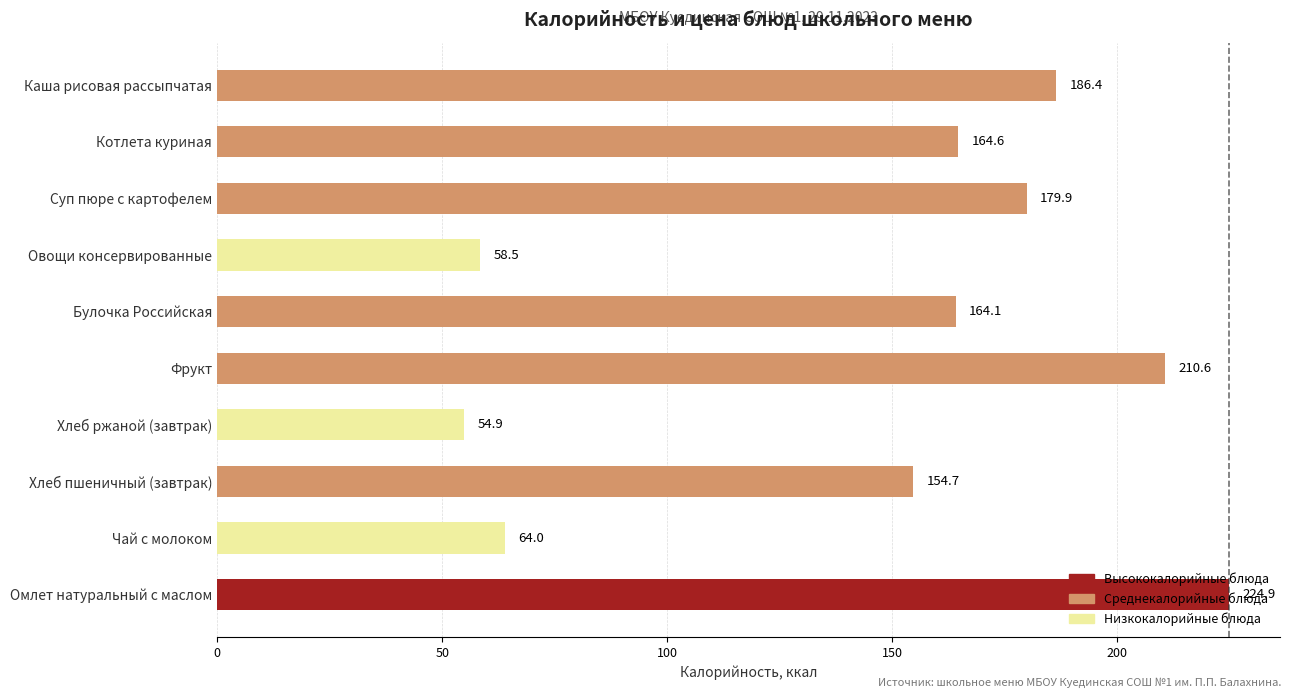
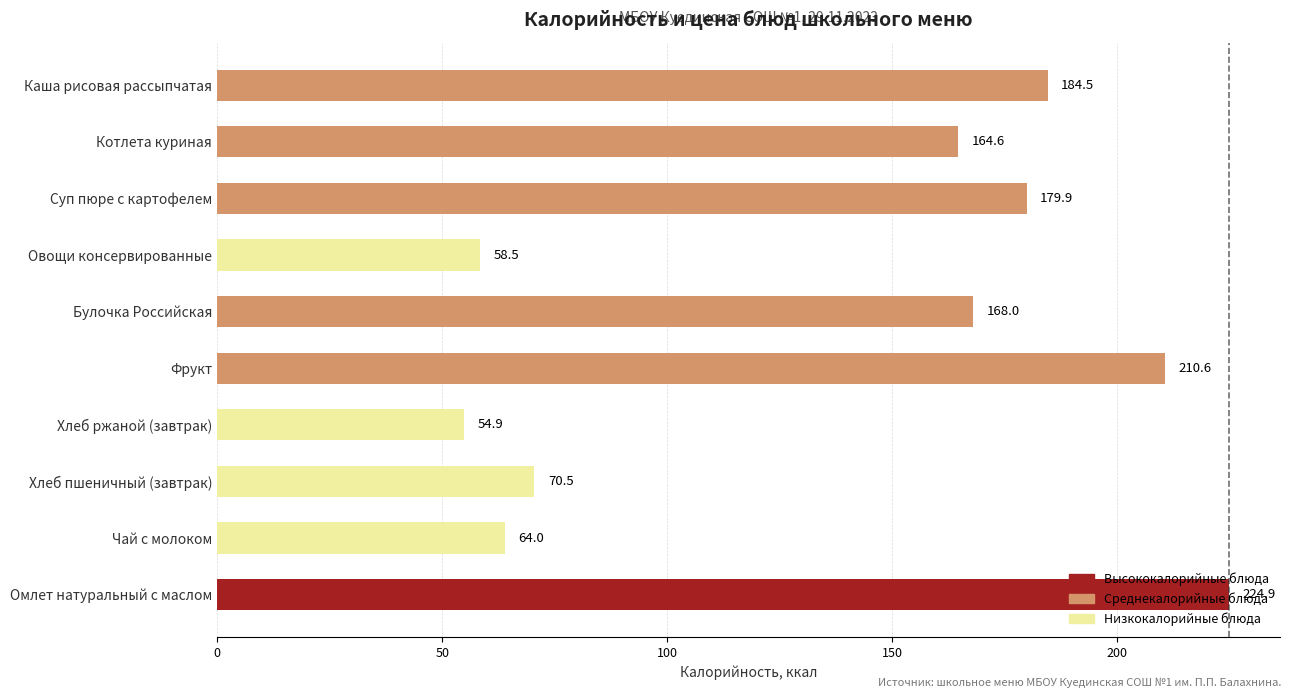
Каша рисовая рассыпчатая: 186.4 -> 184.5
Булочка Российская: 164.1 -> 168.0
Хлеб пшеничный (завтрак): 154.7 -> 70.5
